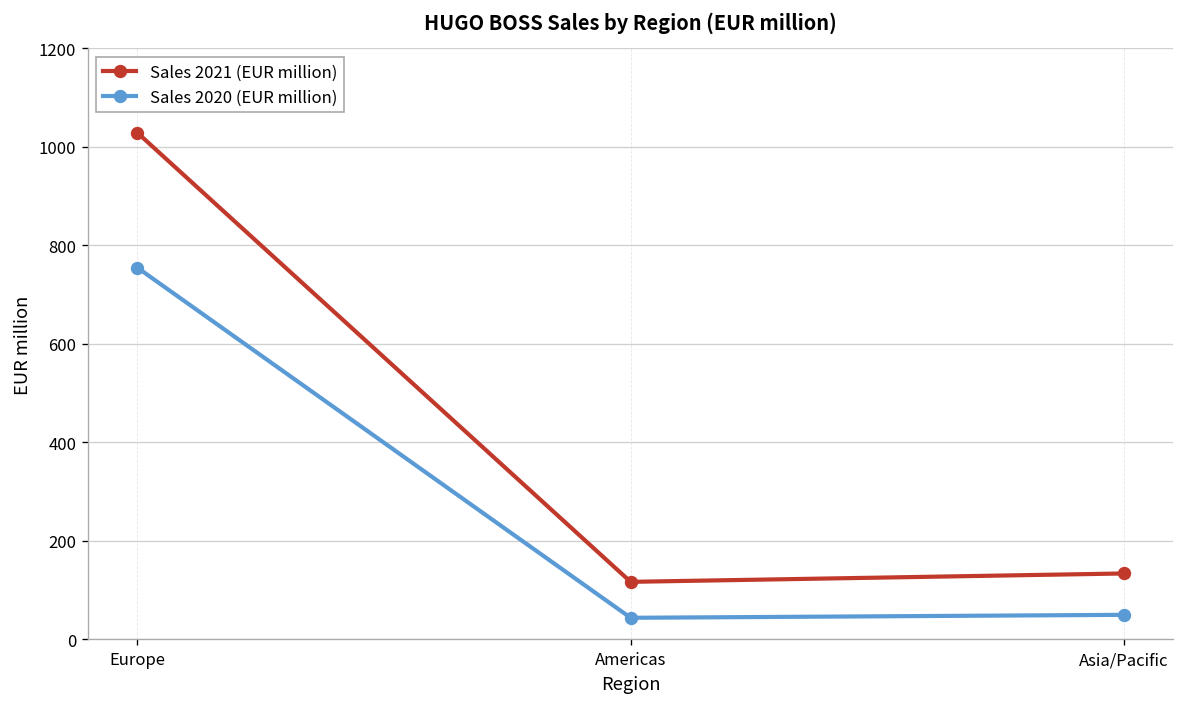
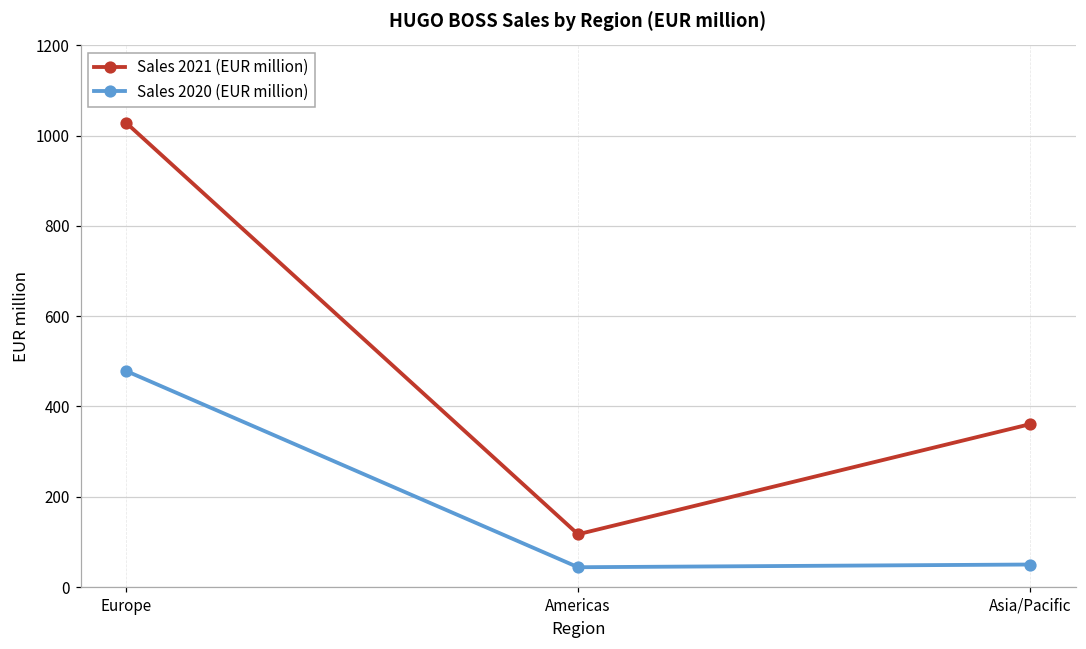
Sales 2020 (EUR million), Europe: 760 -> 480
Sales 2021 (EUR million), Asia/Pacific: 130 -> 360
